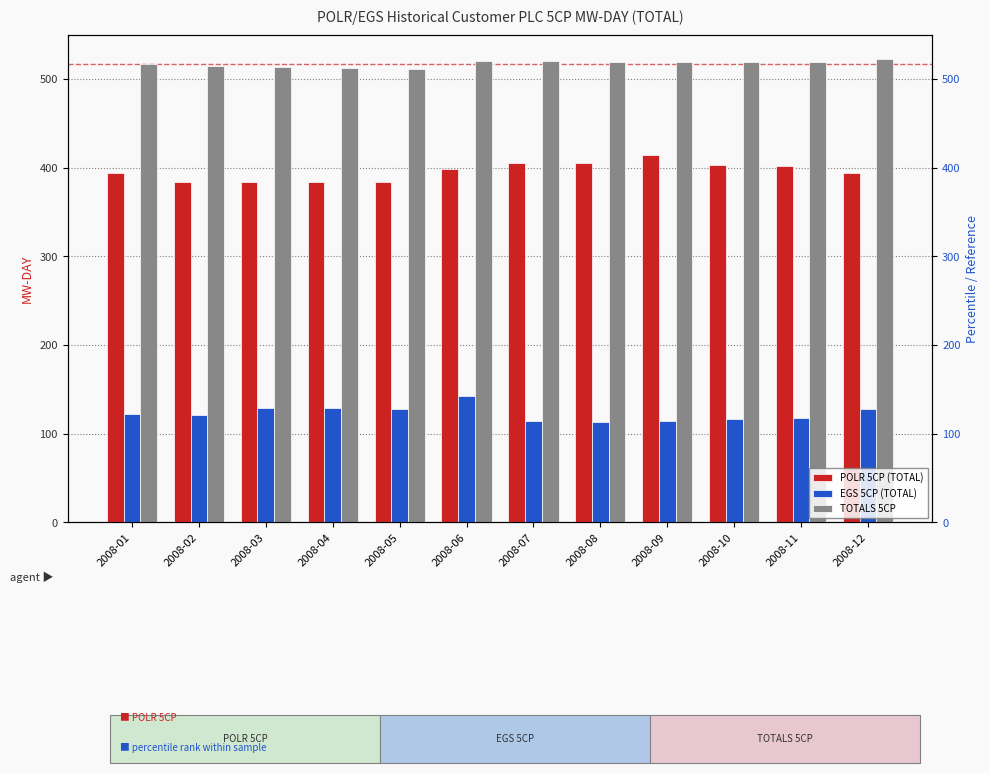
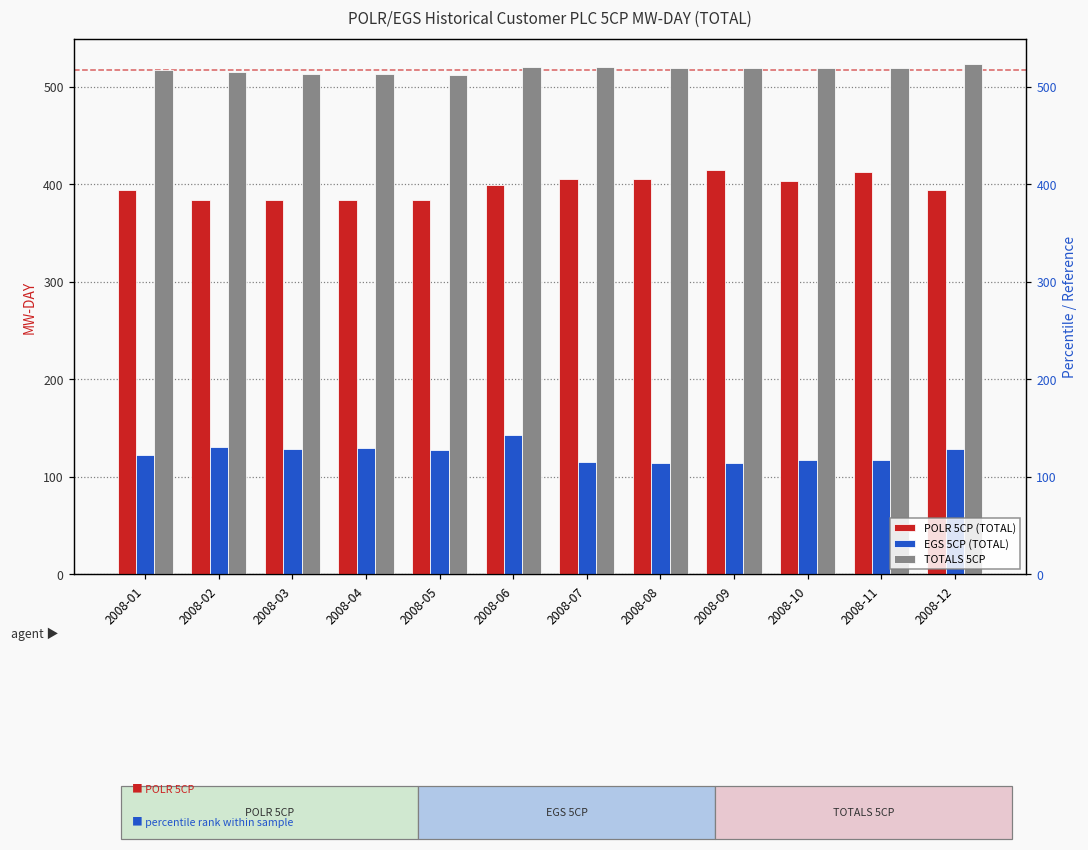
EGS 5CP (TOTAL), 2008-02: 120 -> 130
POLR 5CP (TOTAL), 2008-11: 400 -> 410
